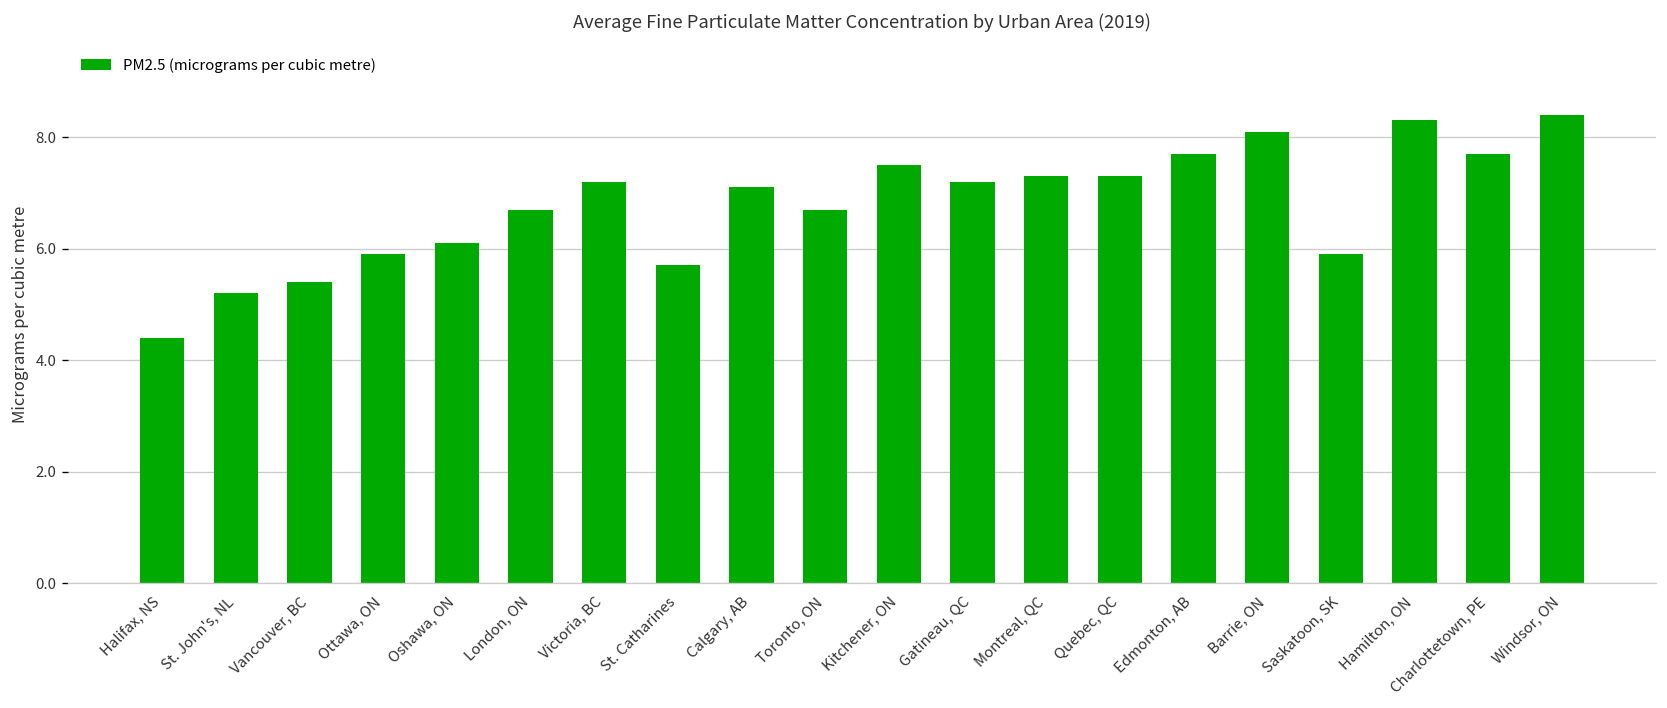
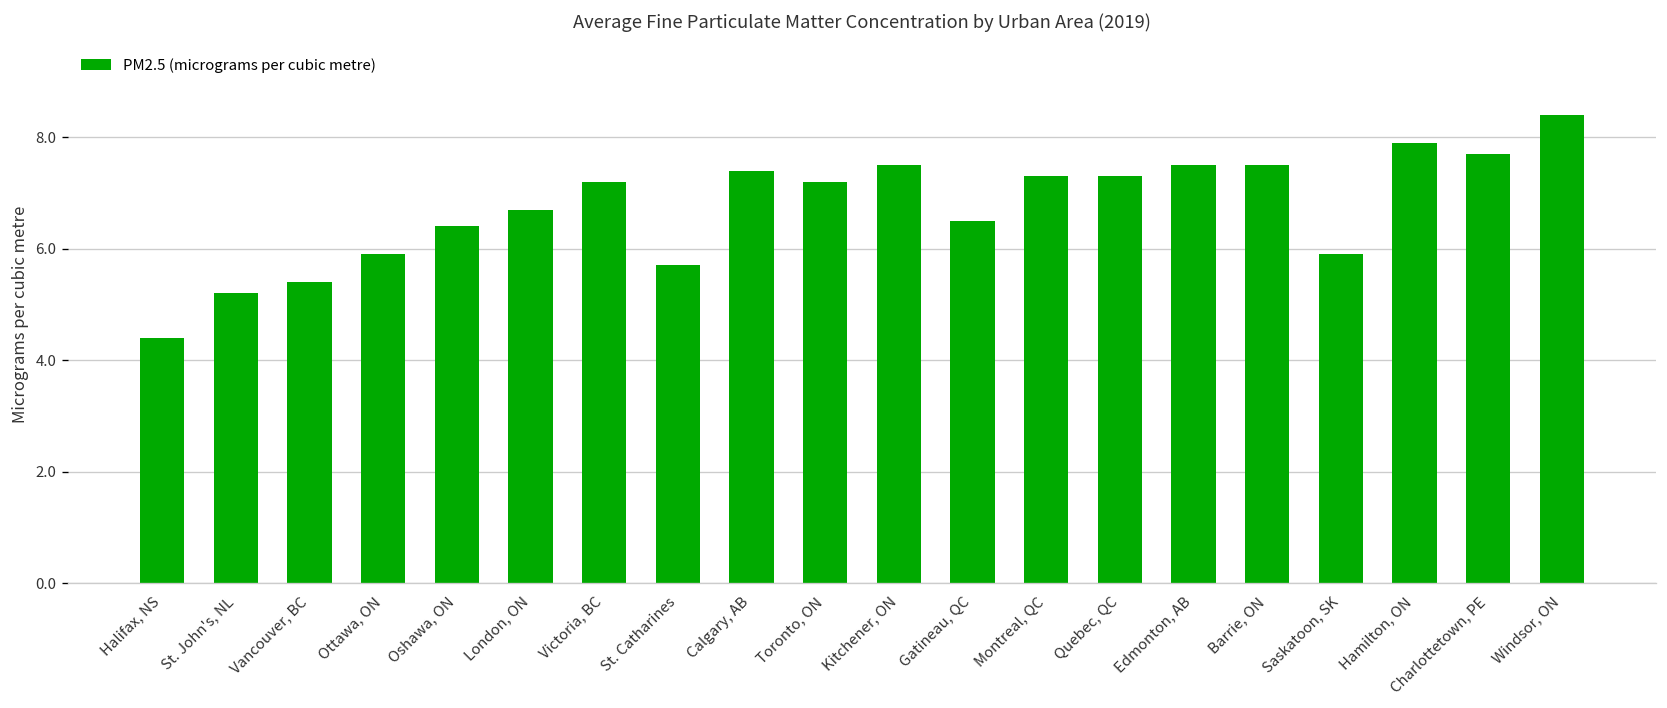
Oshawa, ON: 6.1 -> 6.4
Calgary, AB: 7.1 -> 7.4
Toronto, ON: 6.7 -> 7.2
Gatineau, QC: 7.2 -> 6.5
Edmonton, AB: 7.7 -> 7.5
Barrie, ON: 8.1 -> 7.5
Hamilton, ON: 8.3 -> 7.9
